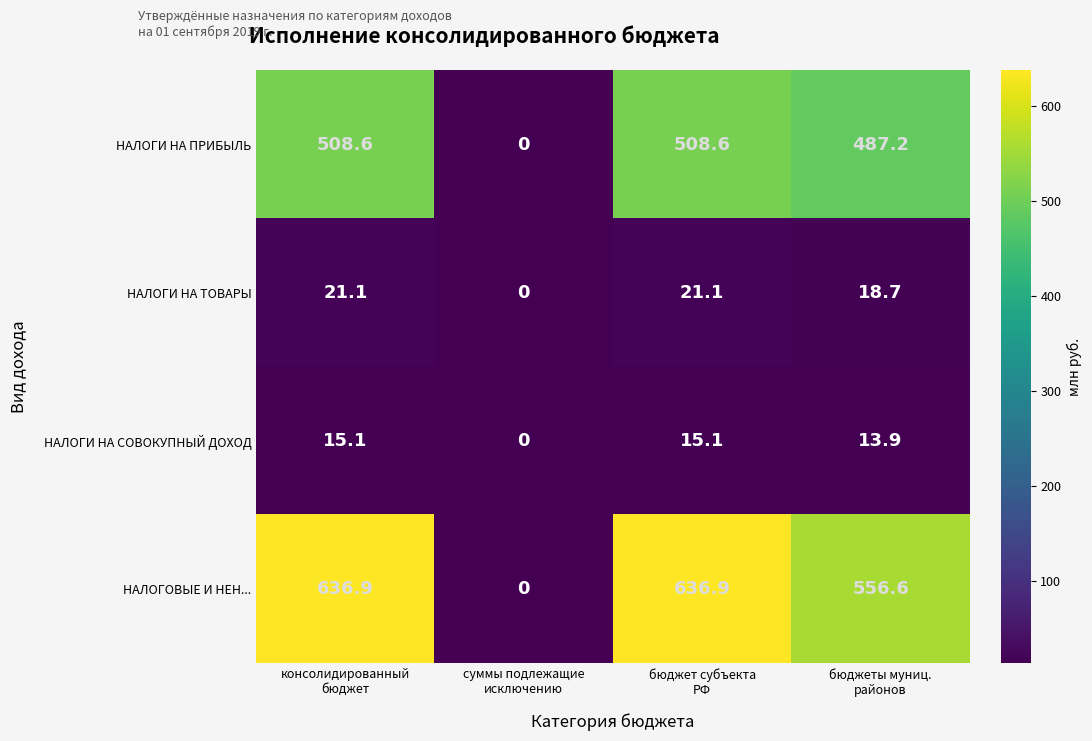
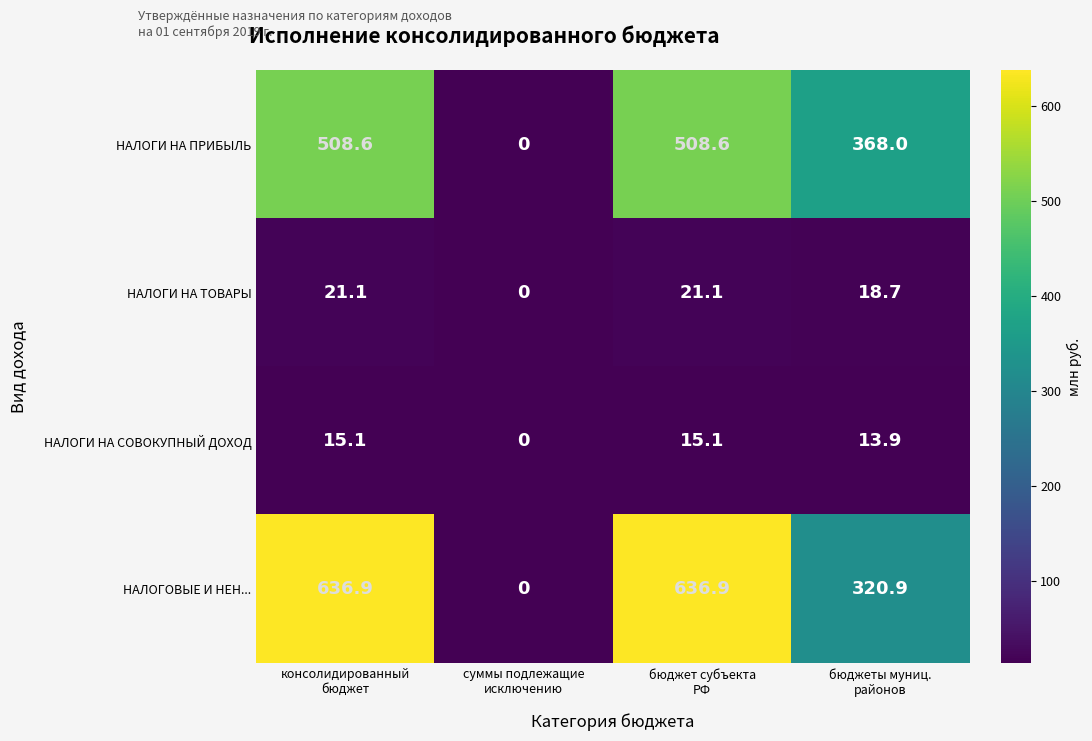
НАЛОГИ НА ПРИБЫЛЬ, бюджеты муниц. районов: 487.2 -> 368.0
НАЛОГОВЫЕ И НЕН..., бюджеты муниц. районов: 556.6 -> 320.9
